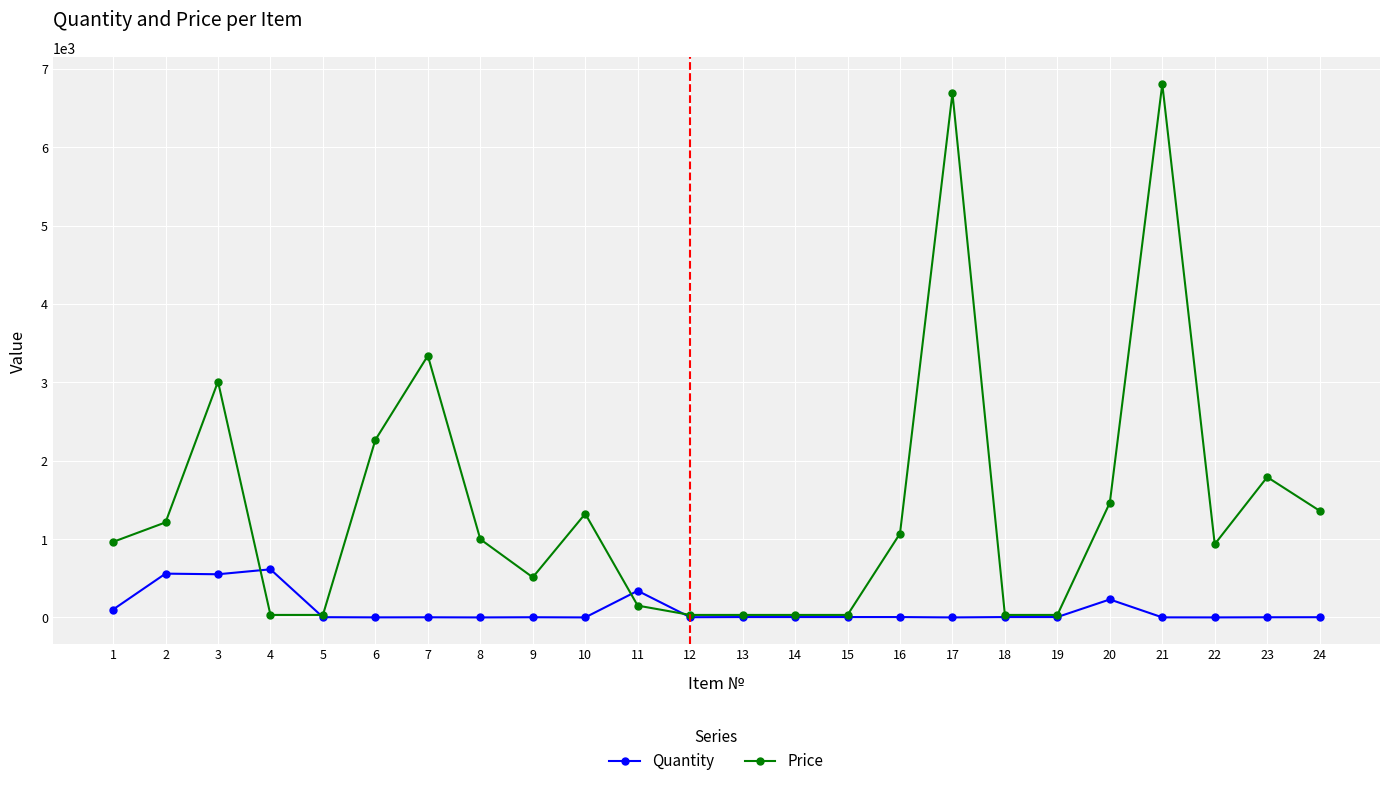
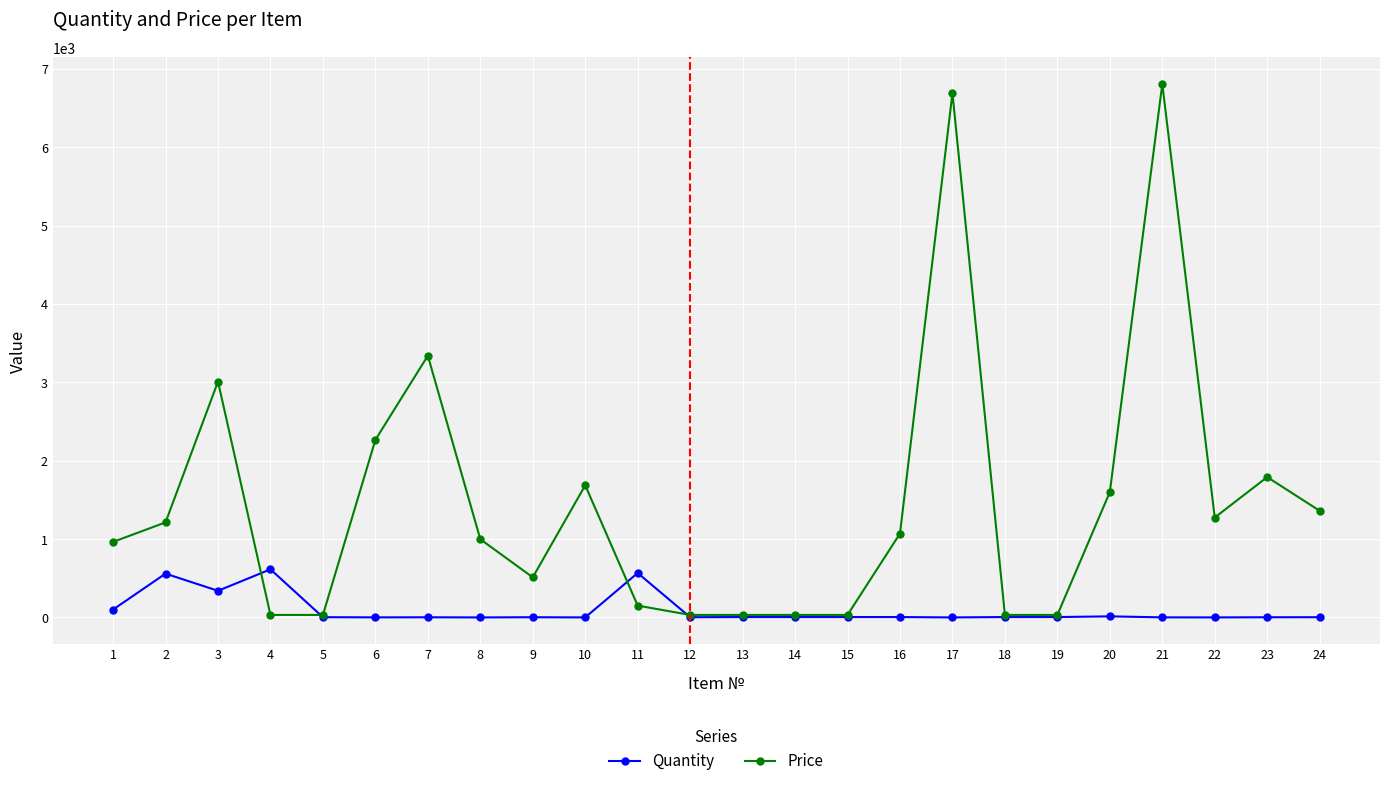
Quantity, 3: 600 -> 300
Price, 10: 1300 -> 1700
Quantity, 11: 300 -> 600
Quantity, 20: 200 -> 0
Price, 20: 1500 -> 1600
Price, 22: 900 -> 1300
